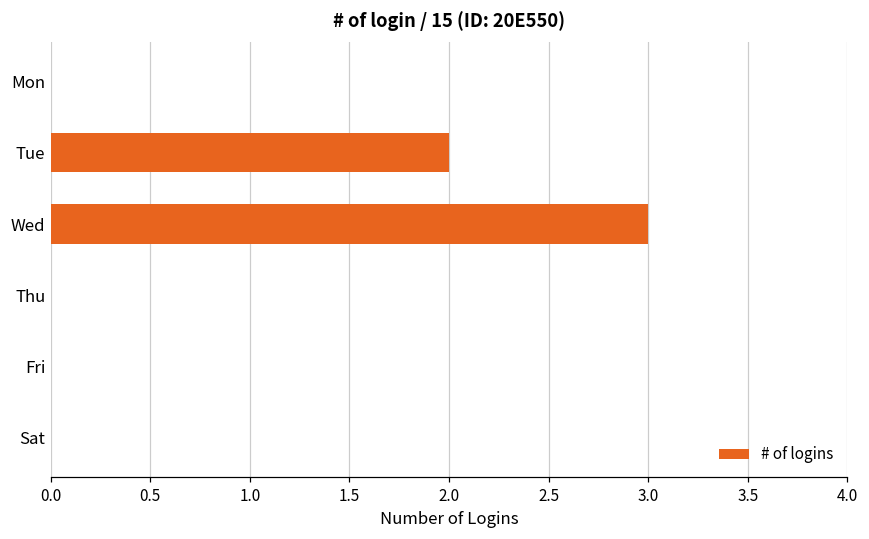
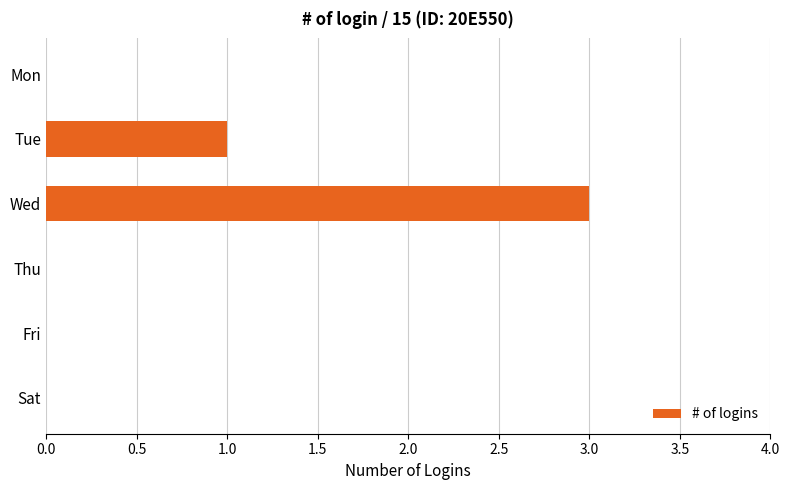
Tue: 2 -> 1
